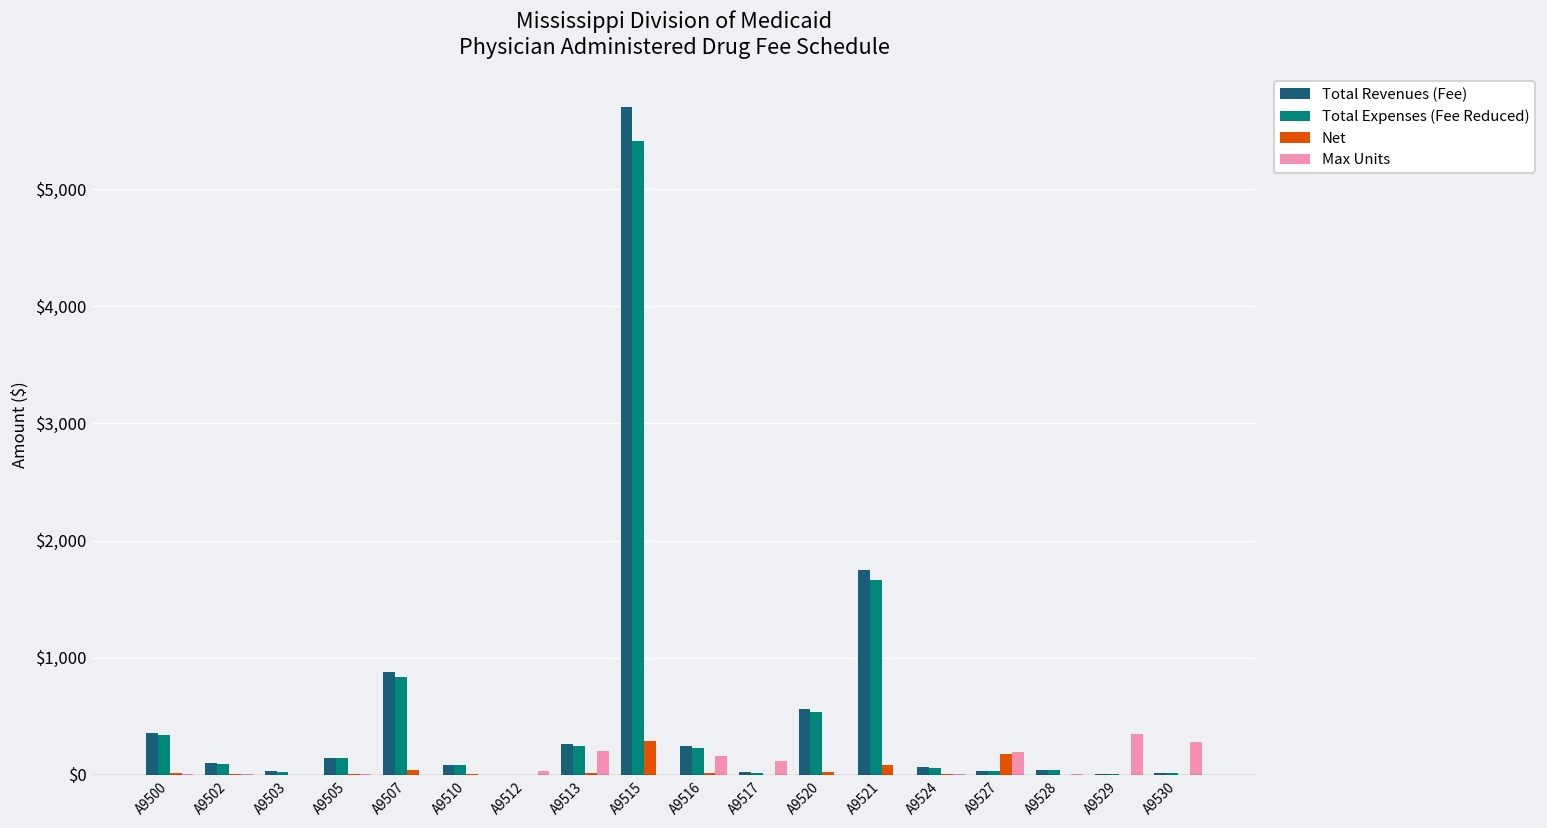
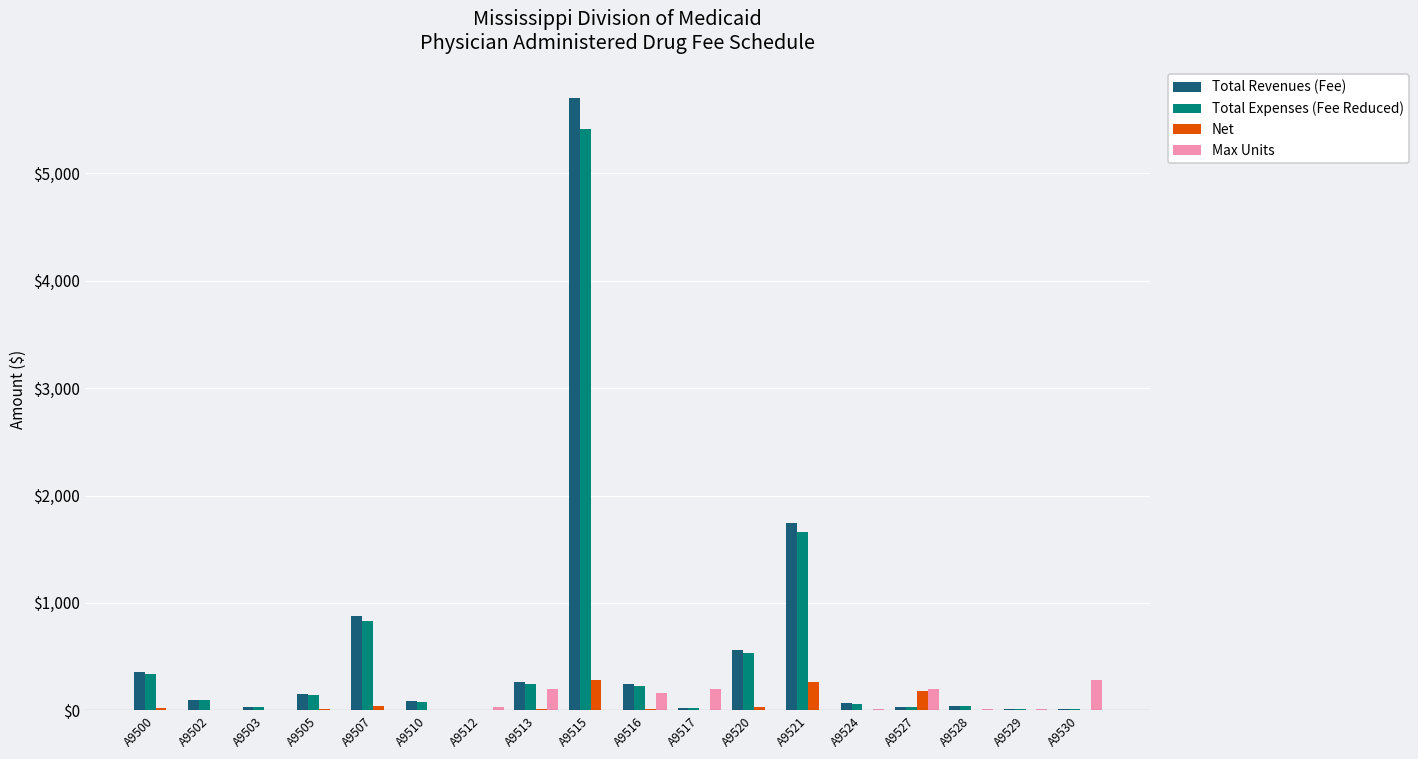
Max Units, A9517: $100 -> $200
Net, A9521: $100 -> $300
Max Units, A9529: $400 -> $0
